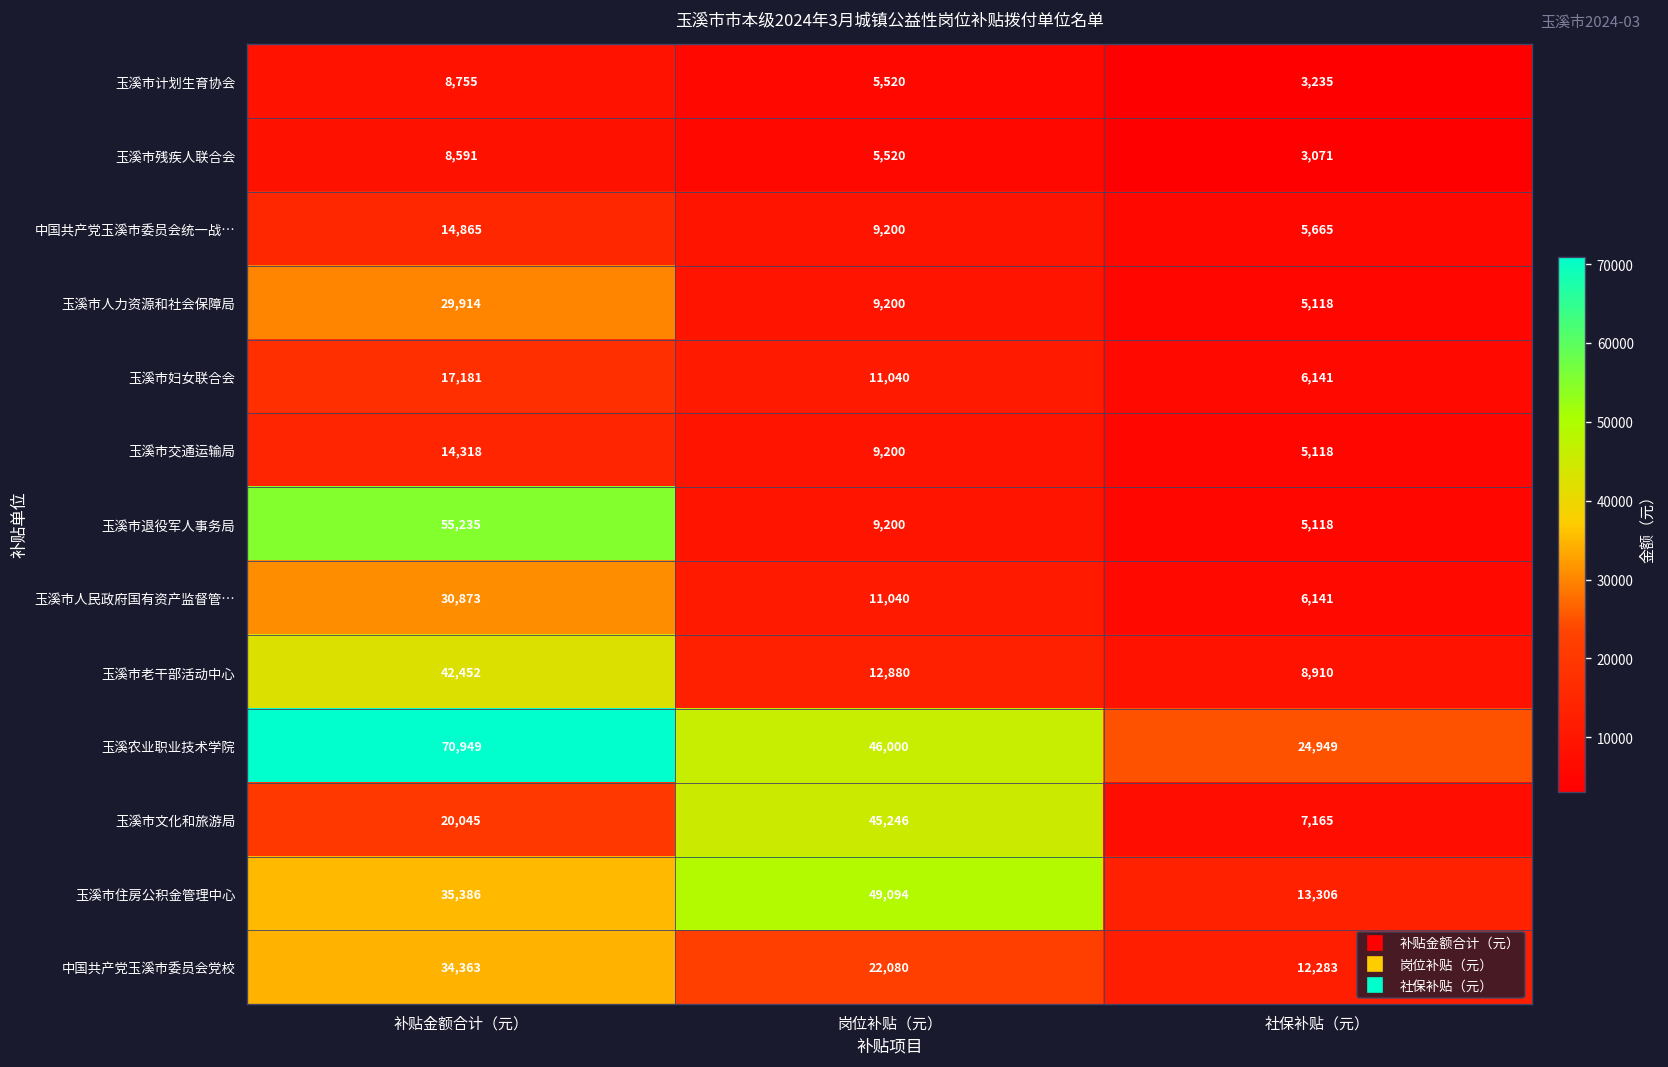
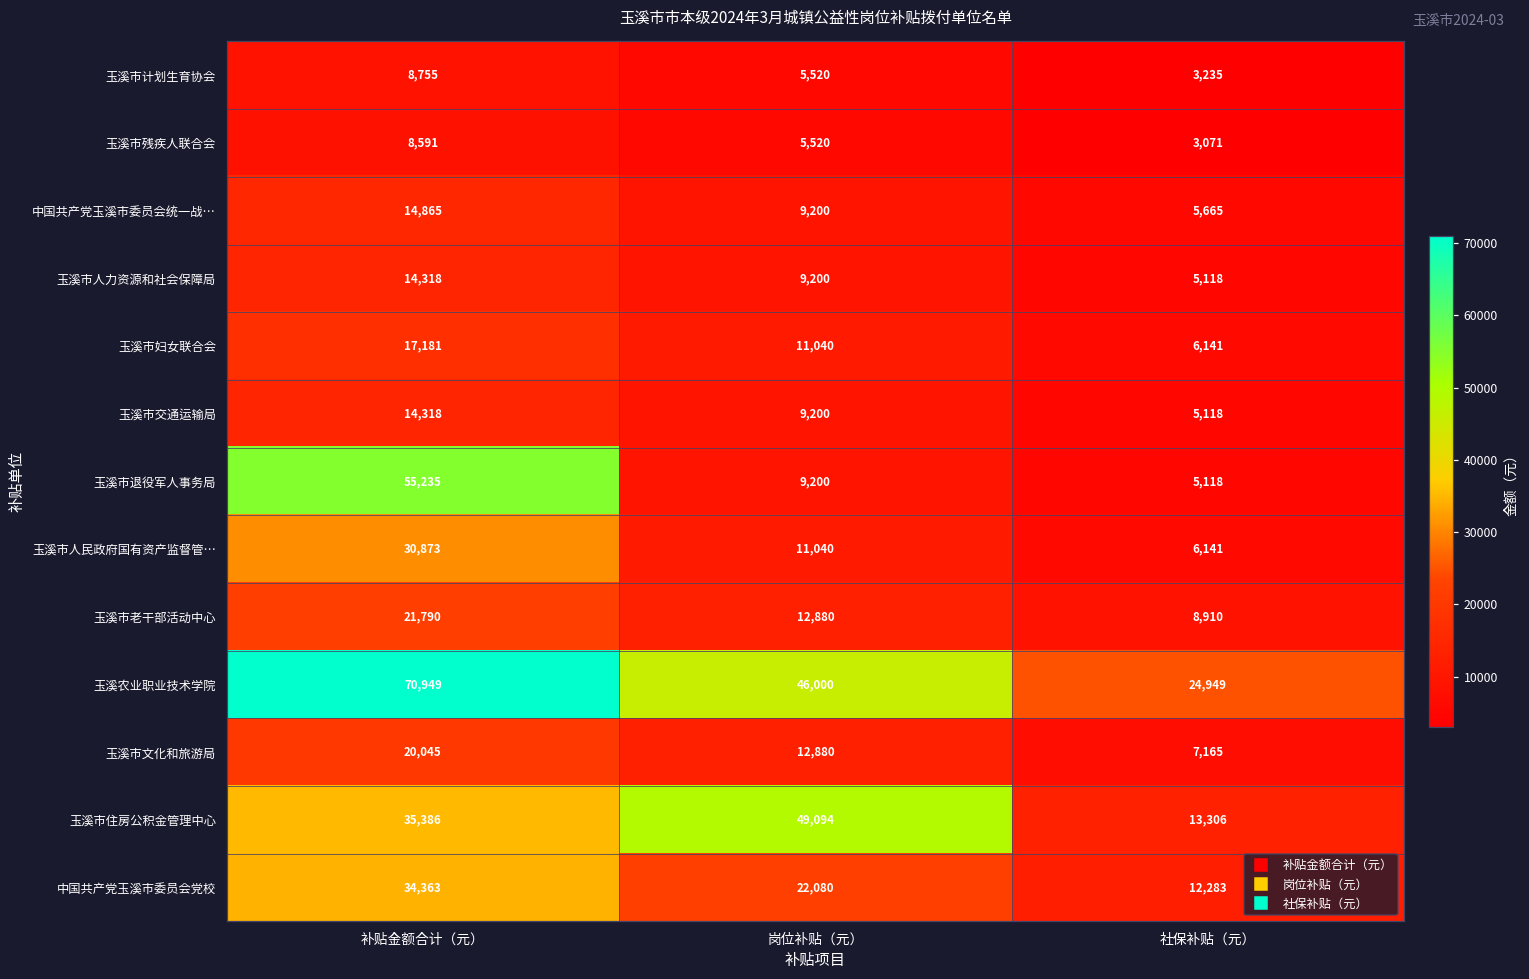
玉溪市人力资源和社会保障局, 补贴金额合计（元）: 29,914 -> 14,318
玉溪市老干部活动中心, 补贴金额合计（元）: 42,452 -> 21,790
玉溪市文化和旅游局, 岗位补贴（元）: 45,246 -> 12,880
